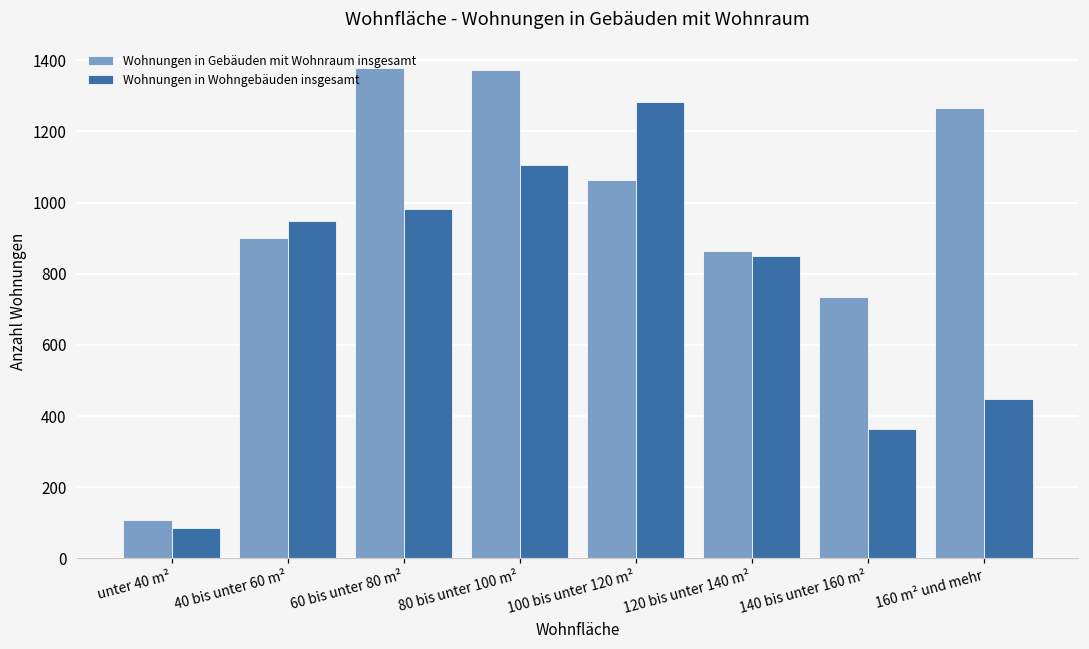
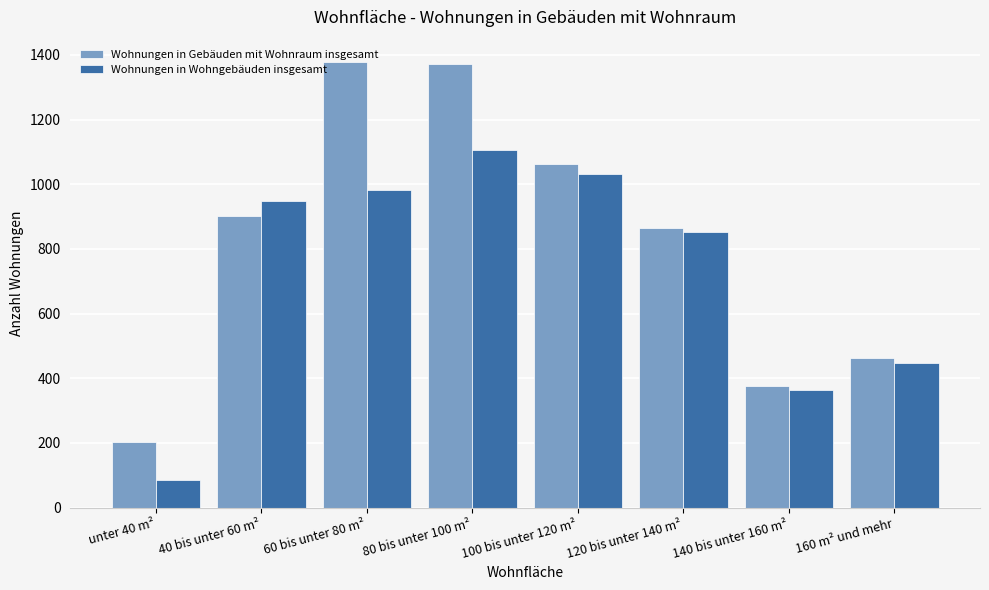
Wohnungen in Gebäuden mit Wohnraum insgesamt, unter 40 m²: 110 -> 200
Wohnungen in Wohngebäuden insgesamt, 100 bis unter 120 m²: 1280 -> 1030
Wohnungen in Gebäuden mit Wohnraum insgesamt, 140 bis unter 160 m²: 740 -> 380
Wohnungen in Gebäuden mit Wohnraum insgesamt, 160 m² und mehr: 1270 -> 460
